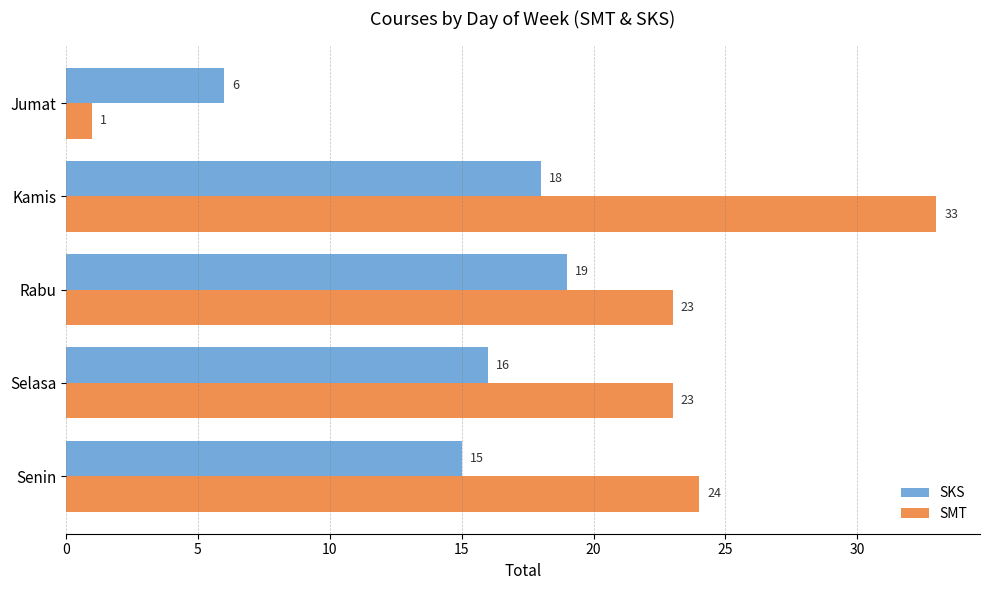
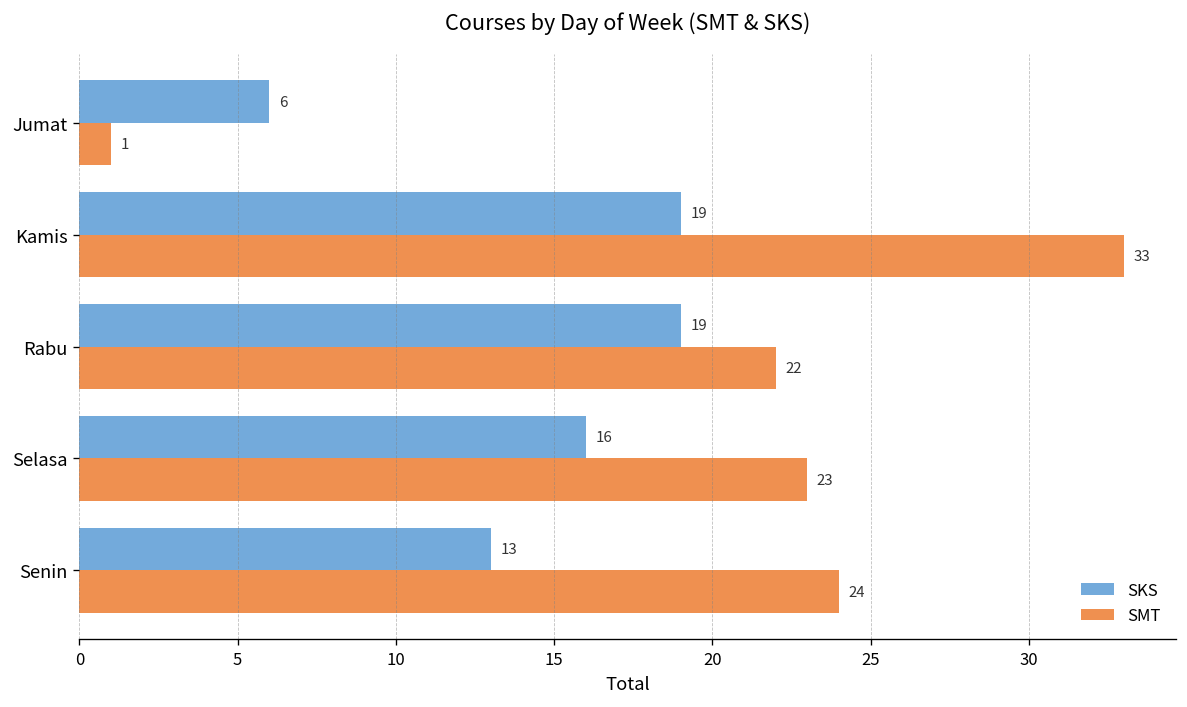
SKS, Kamis: 18 -> 19
SMT, Rabu: 23 -> 22
SKS, Senin: 15 -> 13
